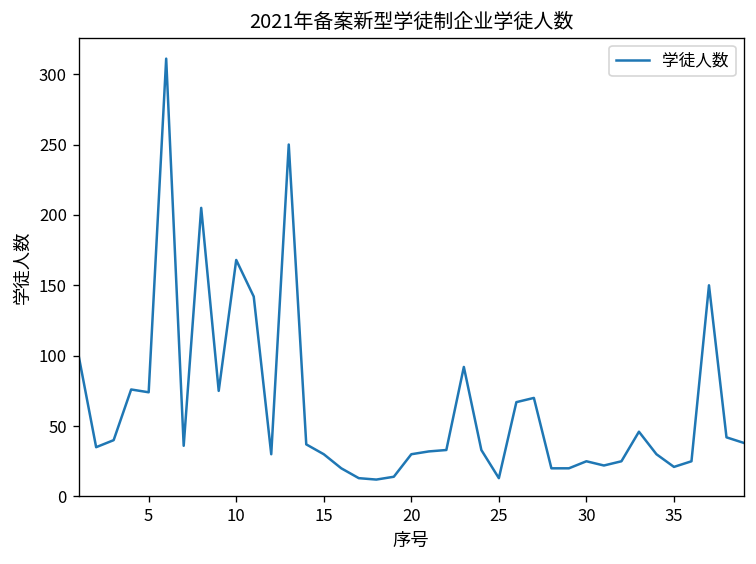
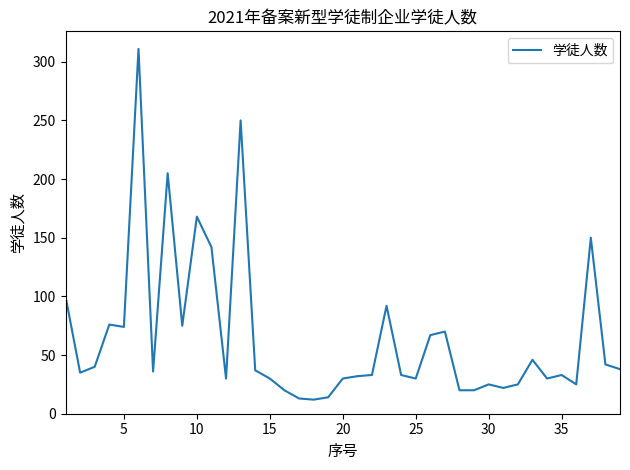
25: 13 -> 30
35: 21 -> 33
